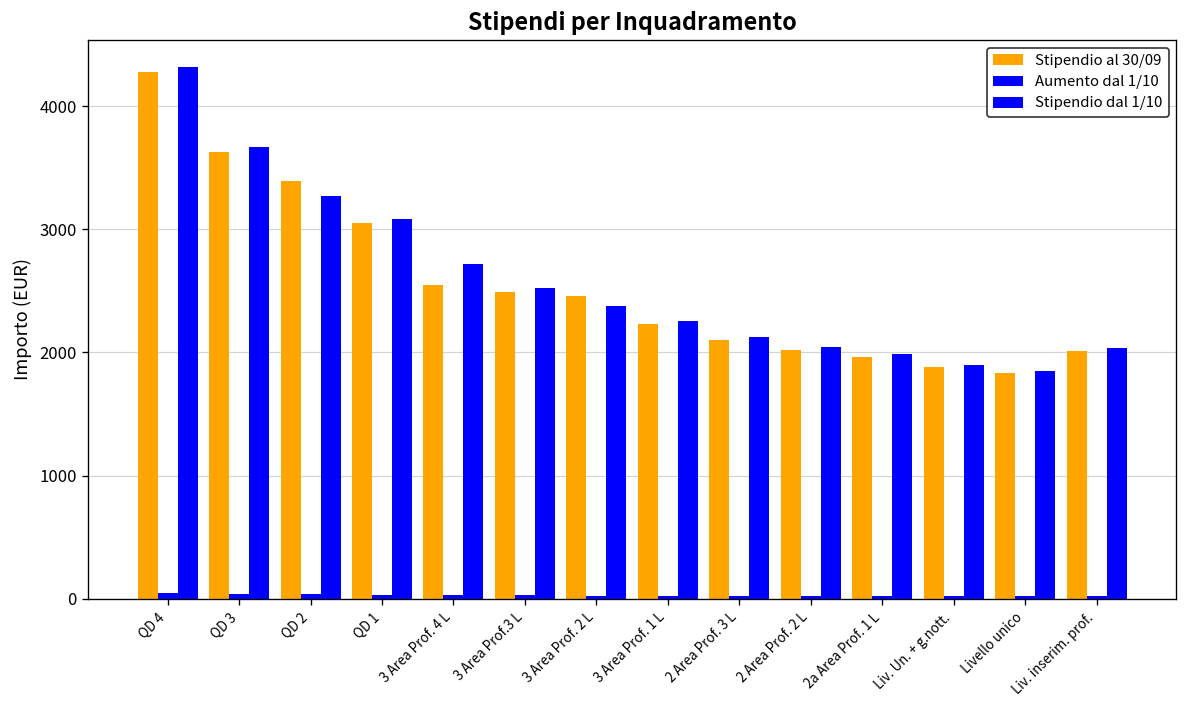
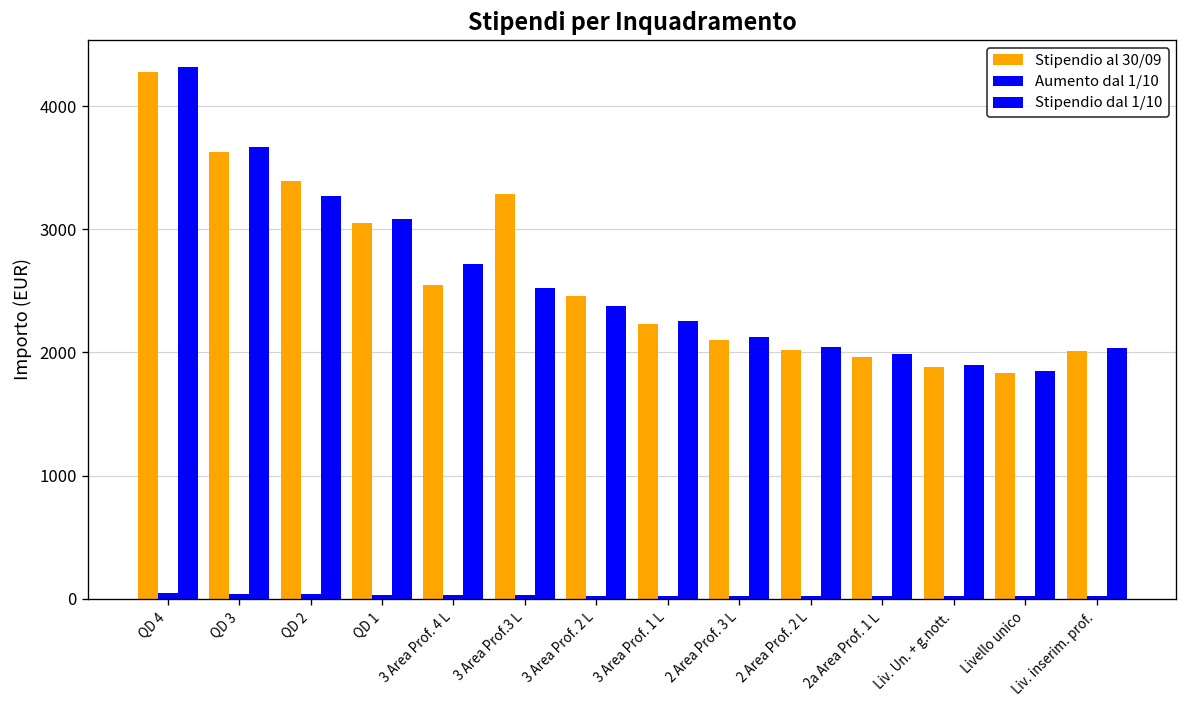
Stipendio al 30/09, 3 Area Prof.3 L: 2490 -> 3290
